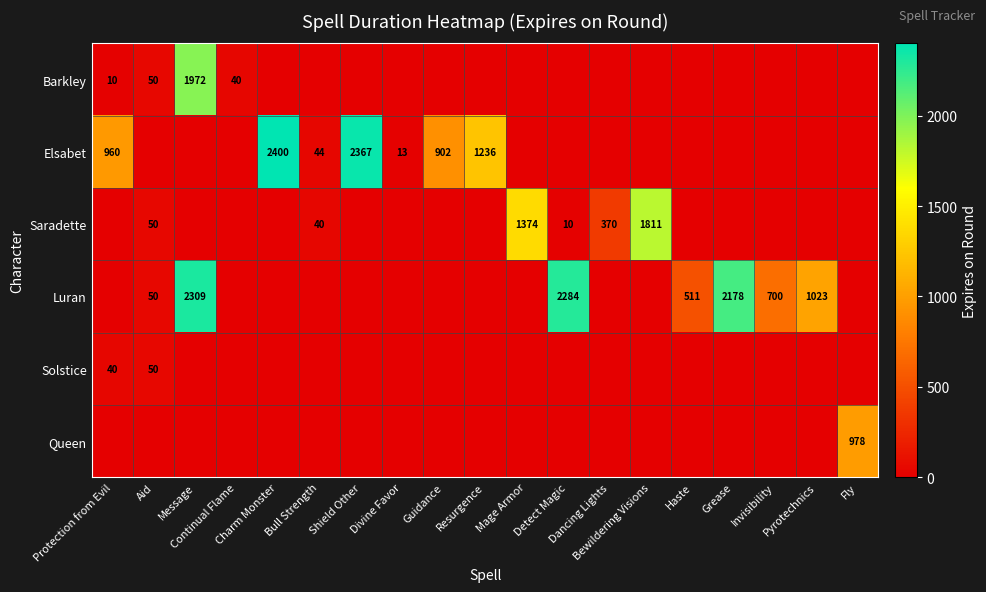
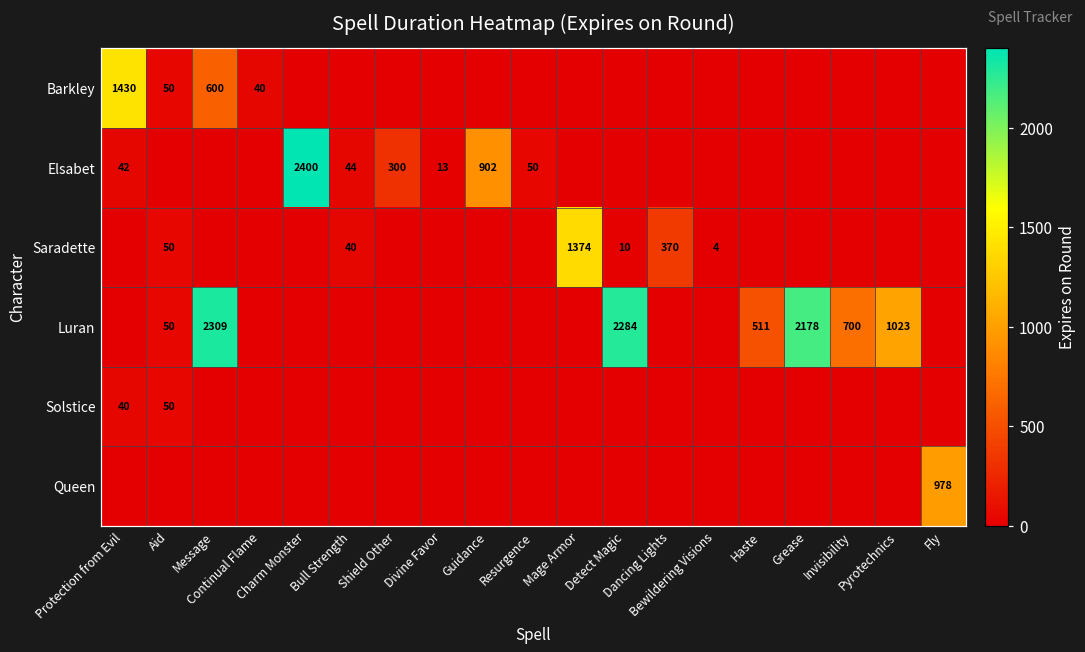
Barkley, Protection from Evil: 10 -> 1430
Barkley, Message: 1972 -> 600
Elsabet, Protection from Evil: 960 -> 42
Elsabet, Shield Other: 2367 -> 300
Elsabet, Resurgence: 1236 -> 50
Saradette, Bewildering Visions: 1811 -> 4
